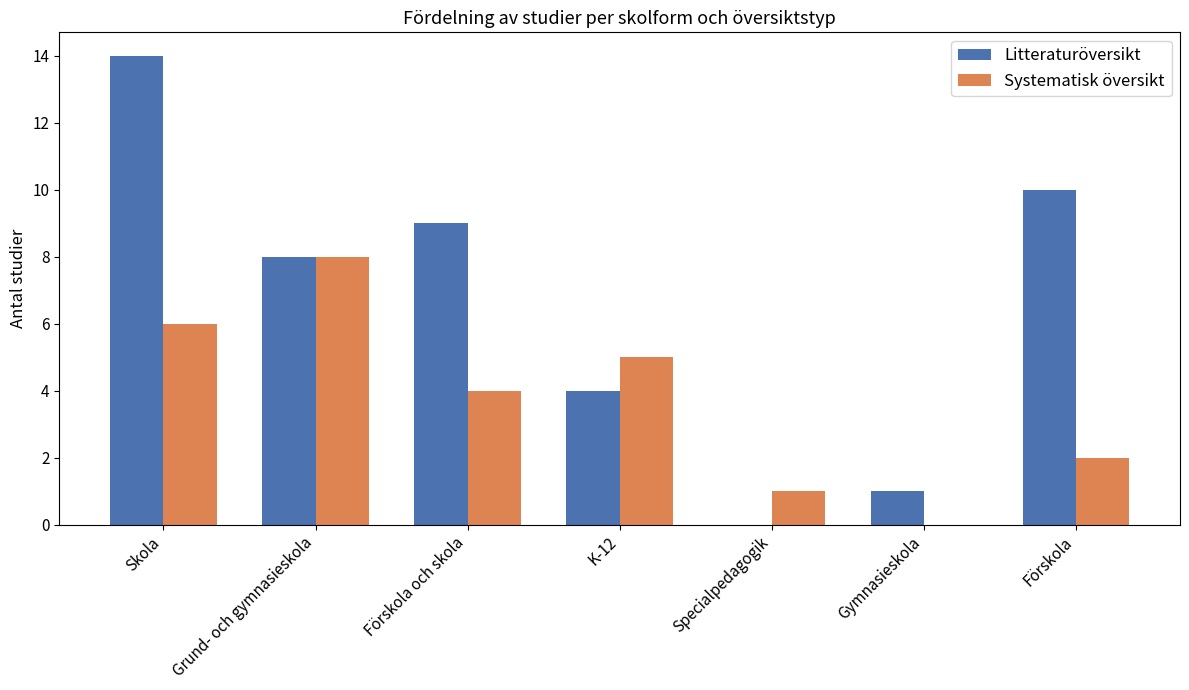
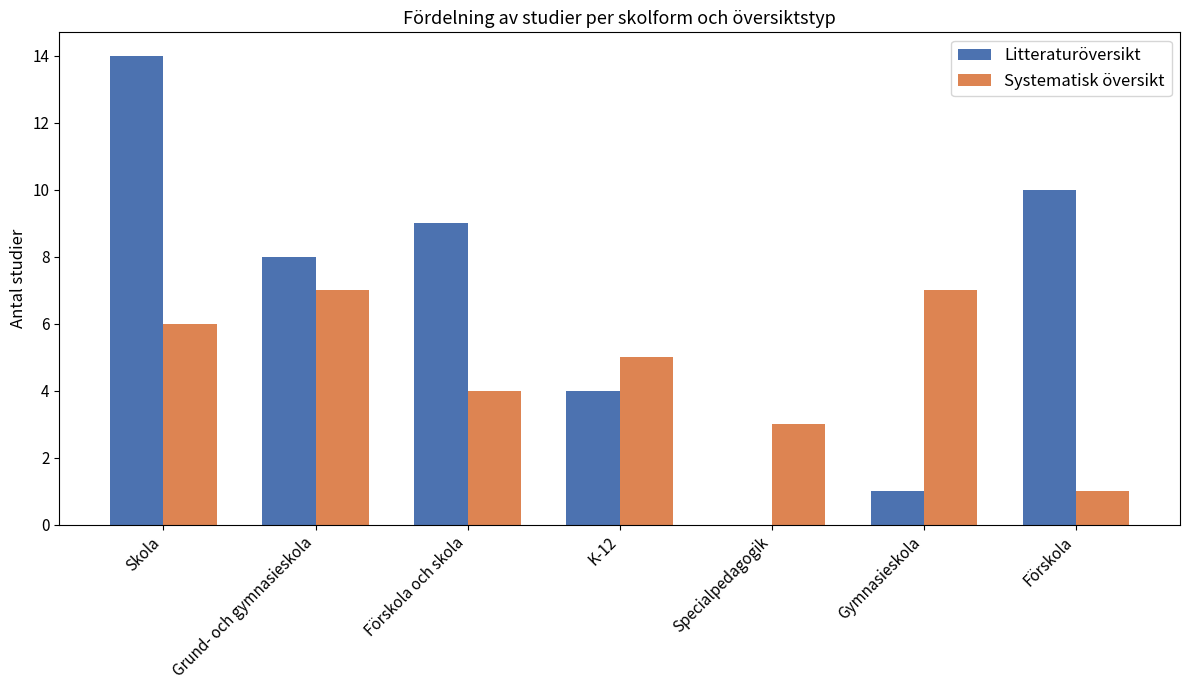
Systematisk översikt, Grund- och gymnasieskola: 8 -> 7
Systematisk översikt, Specialpedagogik: 1 -> 3
Systematisk översikt, Gymnasieskola: 0 -> 7
Systematisk översikt, Förskola: 2 -> 1
